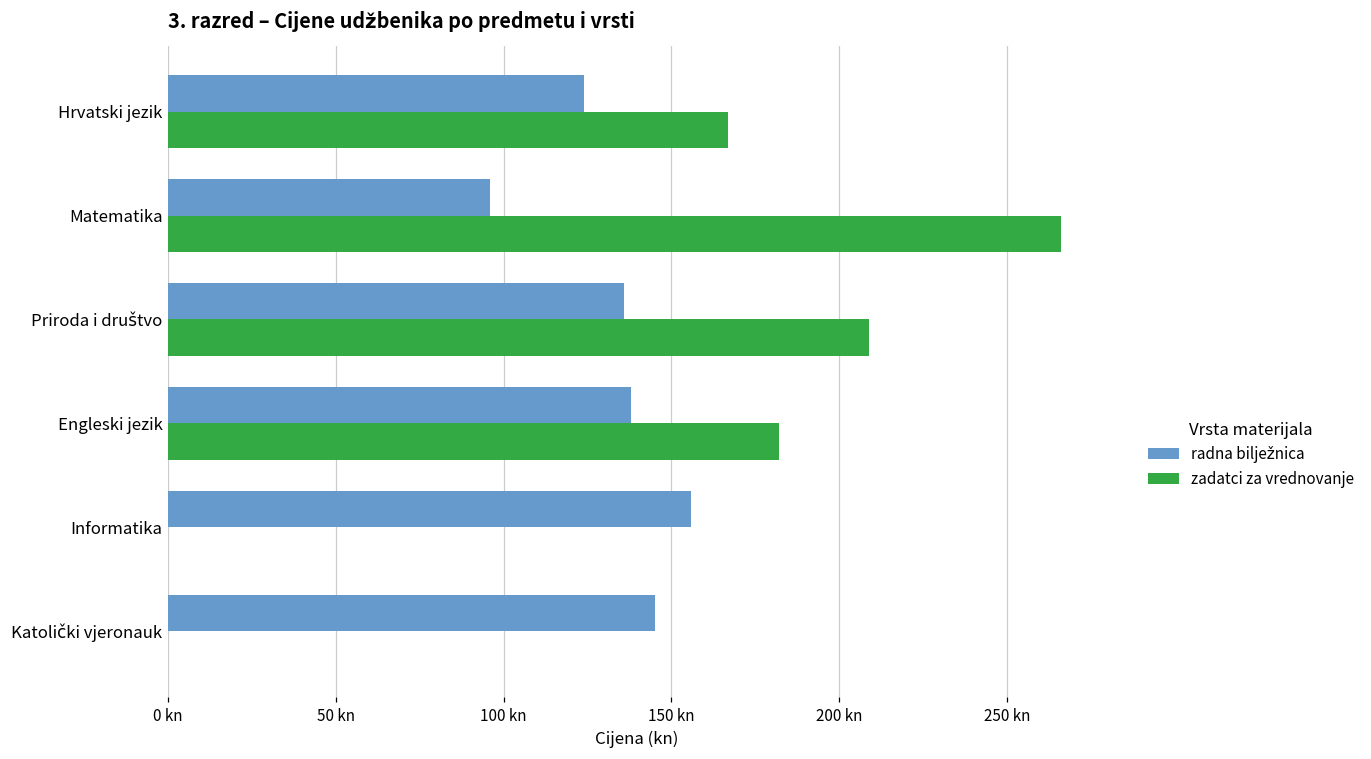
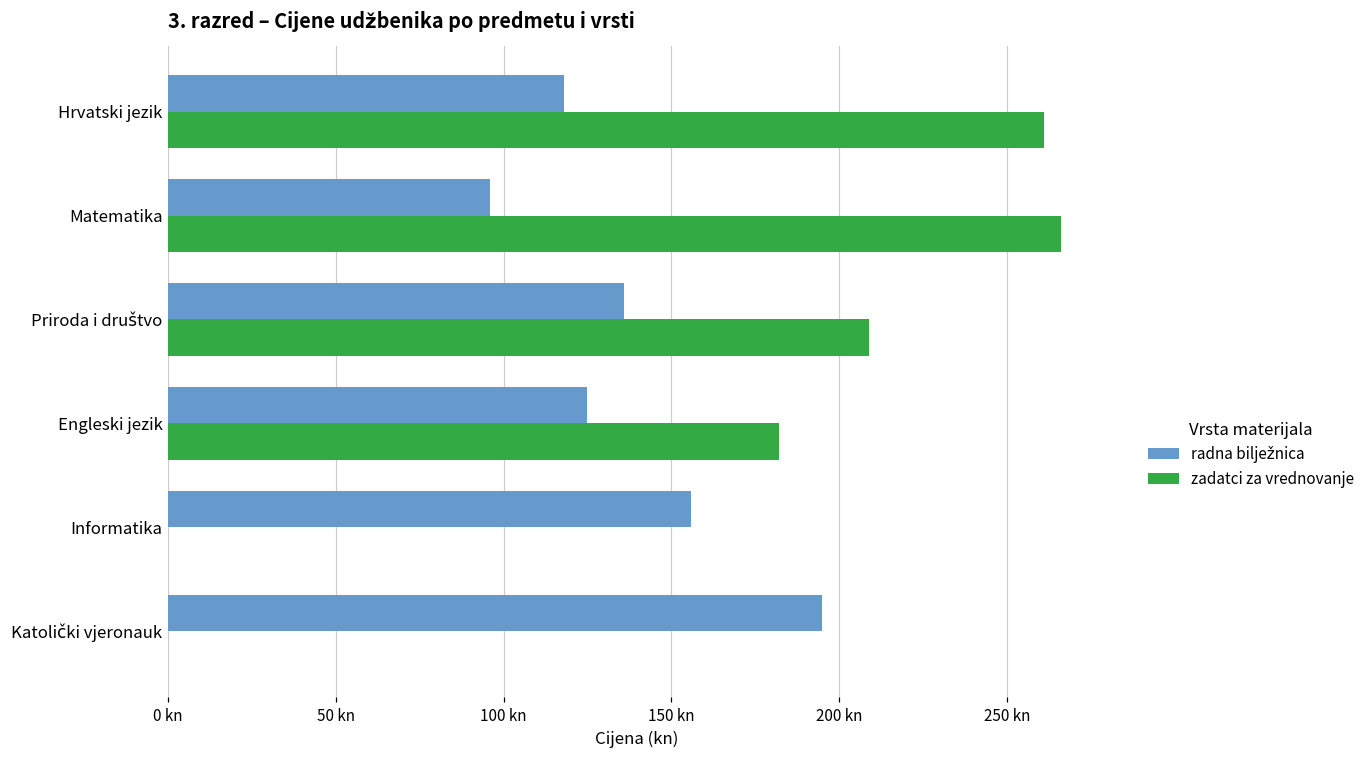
radna bilježnica, Hrvatski jezik: 124 kn -> 118 kn
zadatci za vrednovanje, Hrvatski jezik: 167 kn -> 261 kn
radna bilježnica, Engleski jezik: 138 kn -> 125 kn
radna bilježnica, Katolički vjeronauk: 145 kn -> 195 kn
